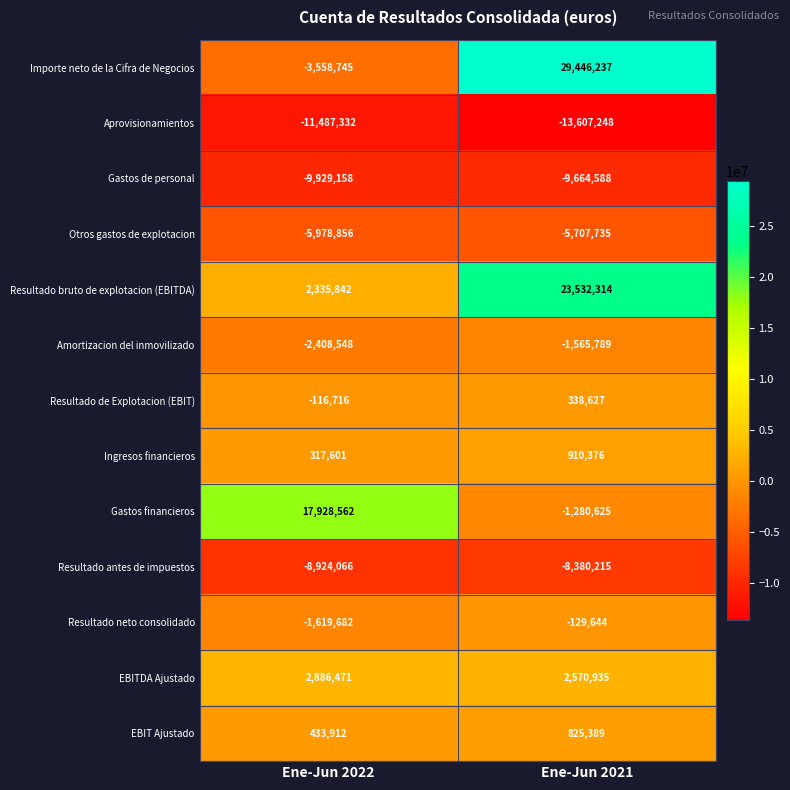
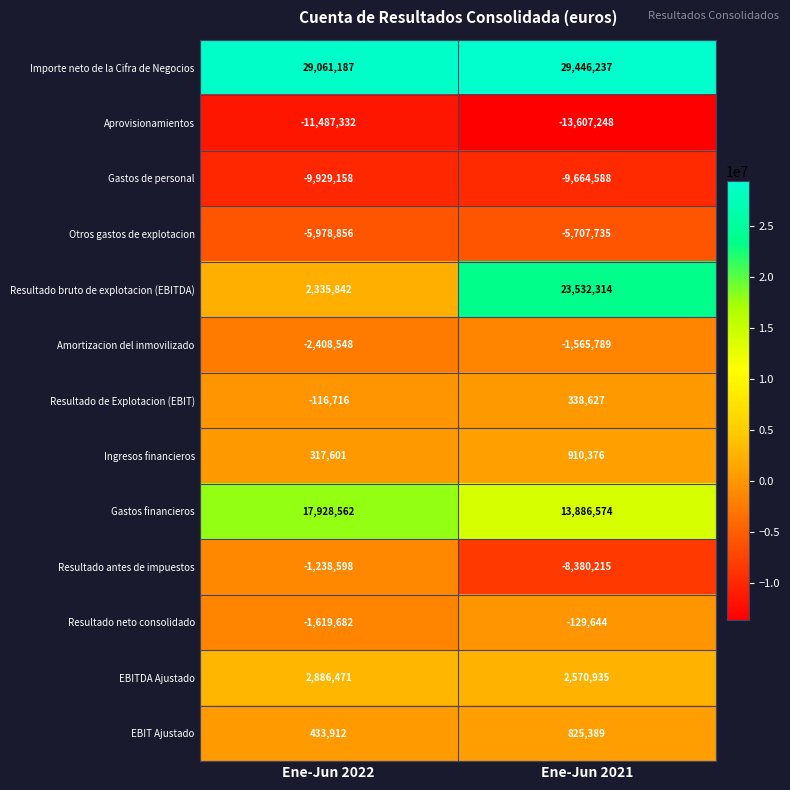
Importe neto de la Cifra de Negocios, Ene-Jun 2022: -3,558,745 -> 29,061,187
Gastos financieros, Ene-Jun 2021: -1,280,625 -> 13,886,574
Resultado antes de impuestos, Ene-Jun 2022: -8,924,066 -> -1,238,598
